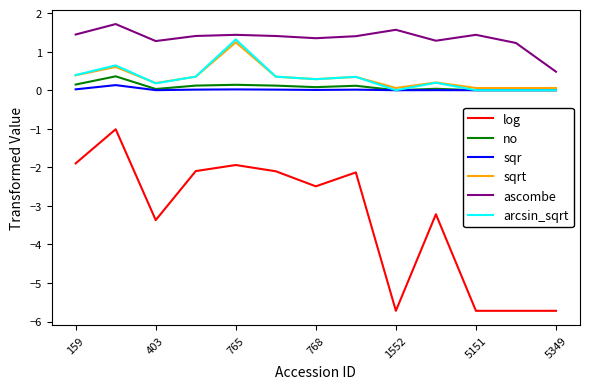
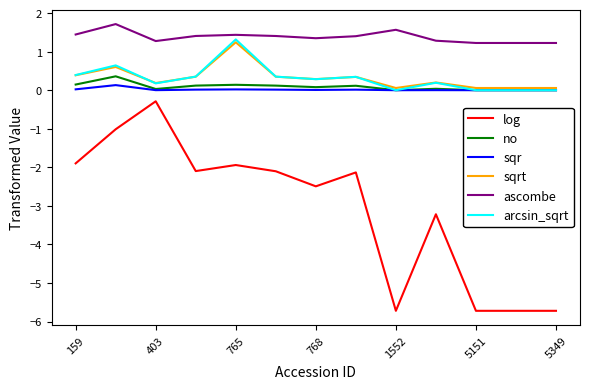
log, 403: -3.4 -> -0.3
ascombe, 5151: 1.4 -> 1.2
ascombe, 5349: 0.5 -> 1.2
